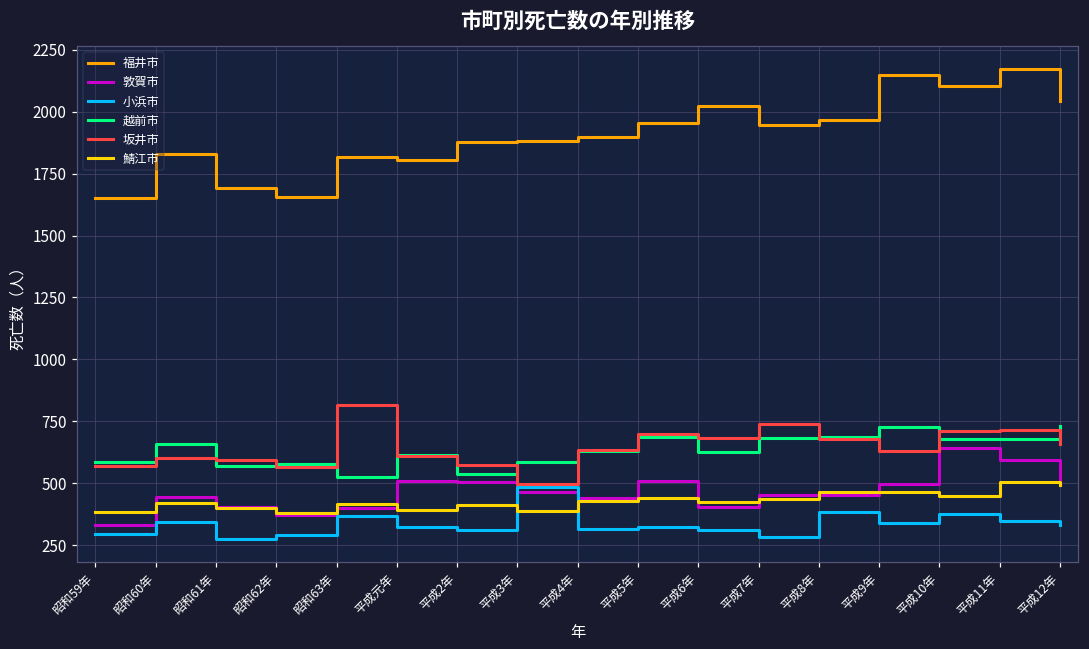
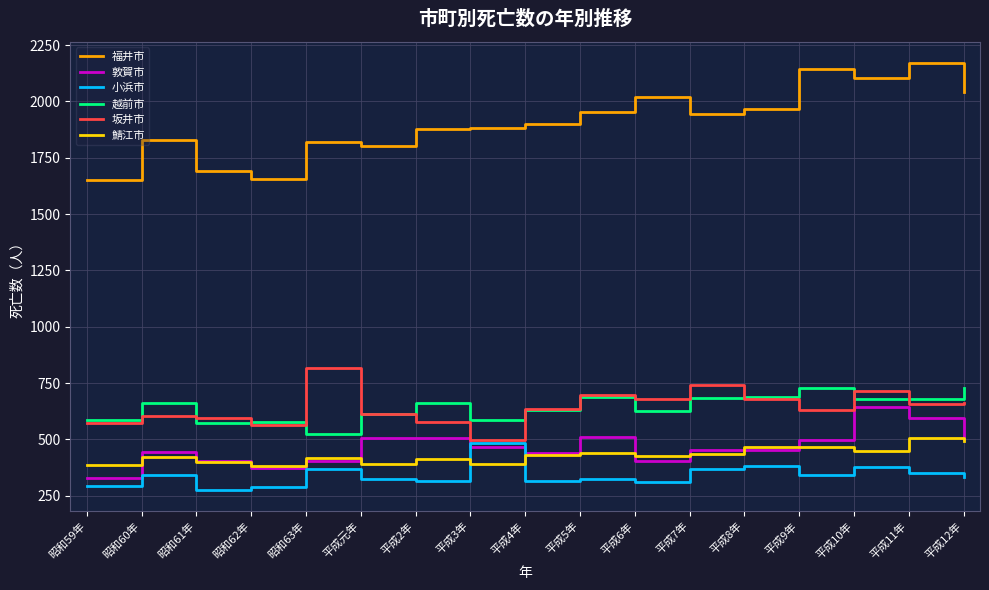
越前市, 平成2年: 540 -> 660
小浜市, 平成7年: 290 -> 370
坂井市, 平成11年: 710 -> 660
